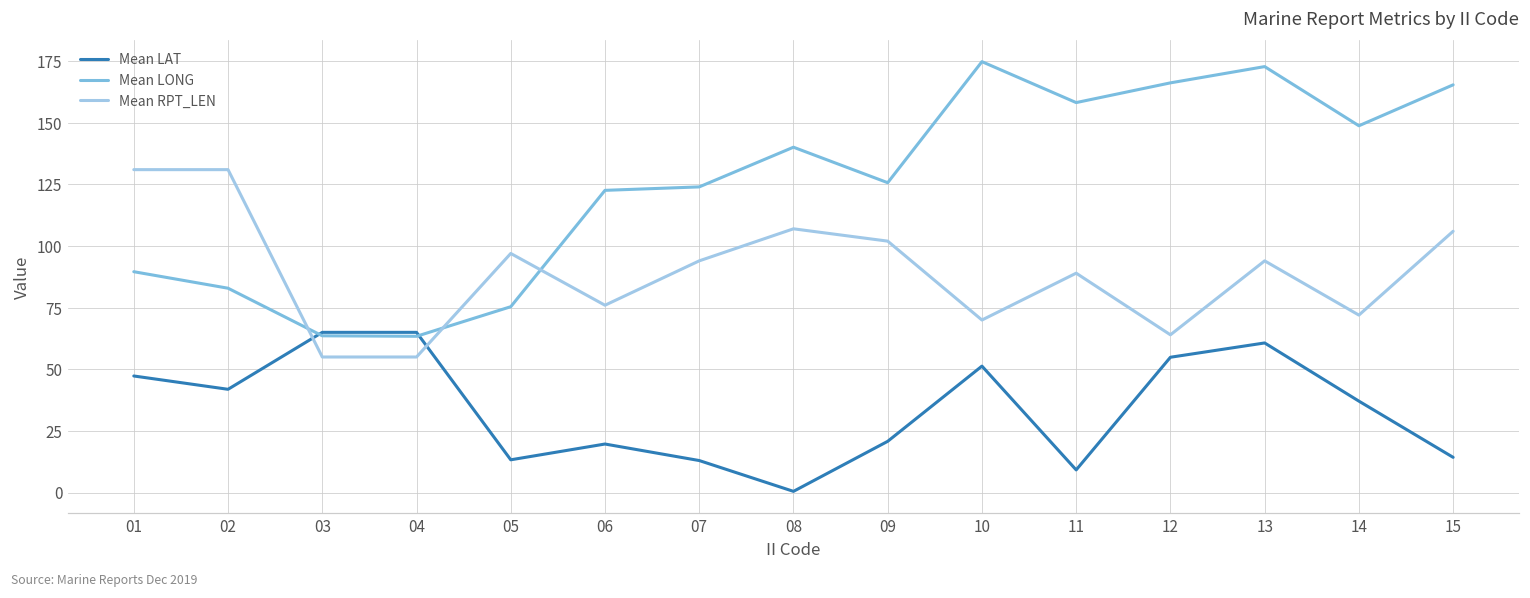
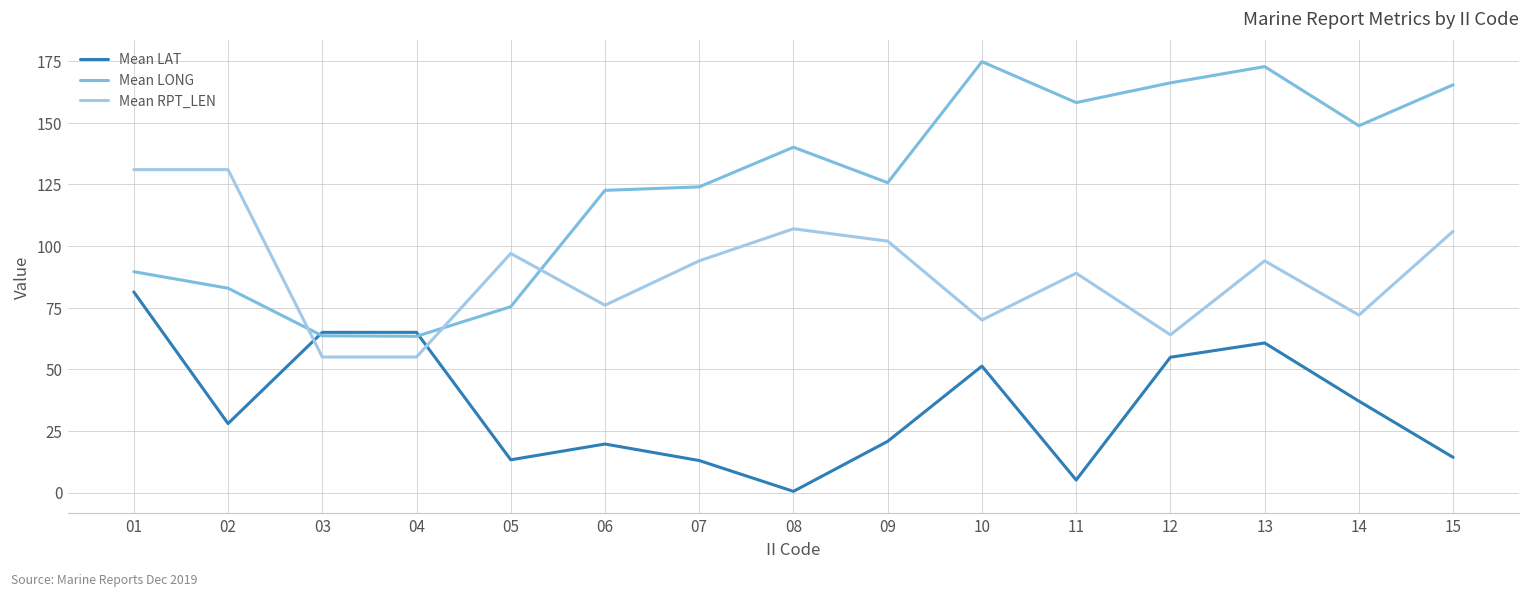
Mean LAT, 01: 47 -> 81
Mean LAT, 02: 42 -> 28
Mean LAT, 11: 9 -> 5
